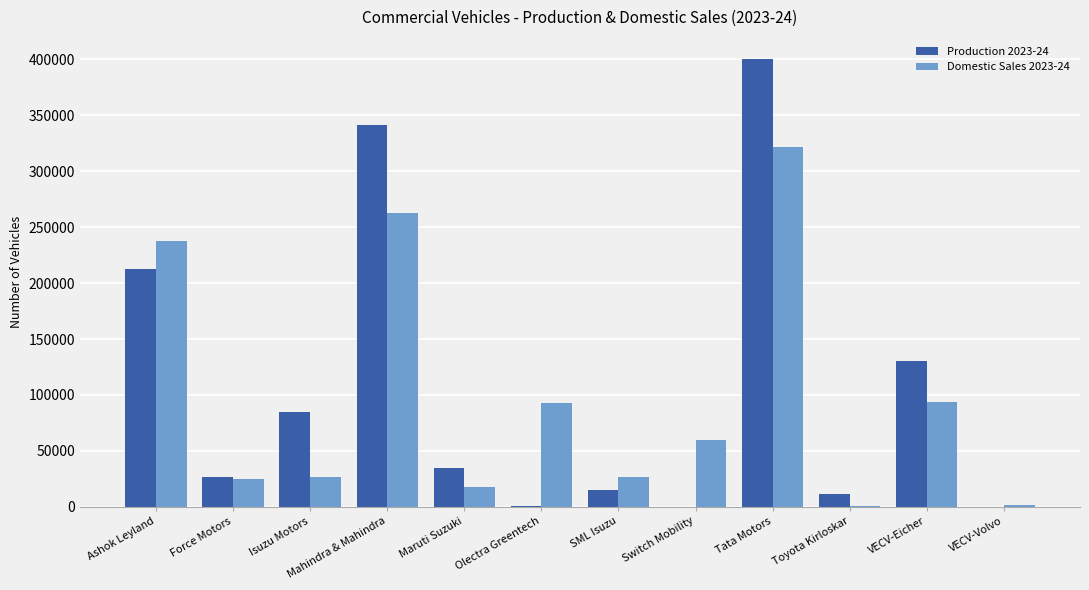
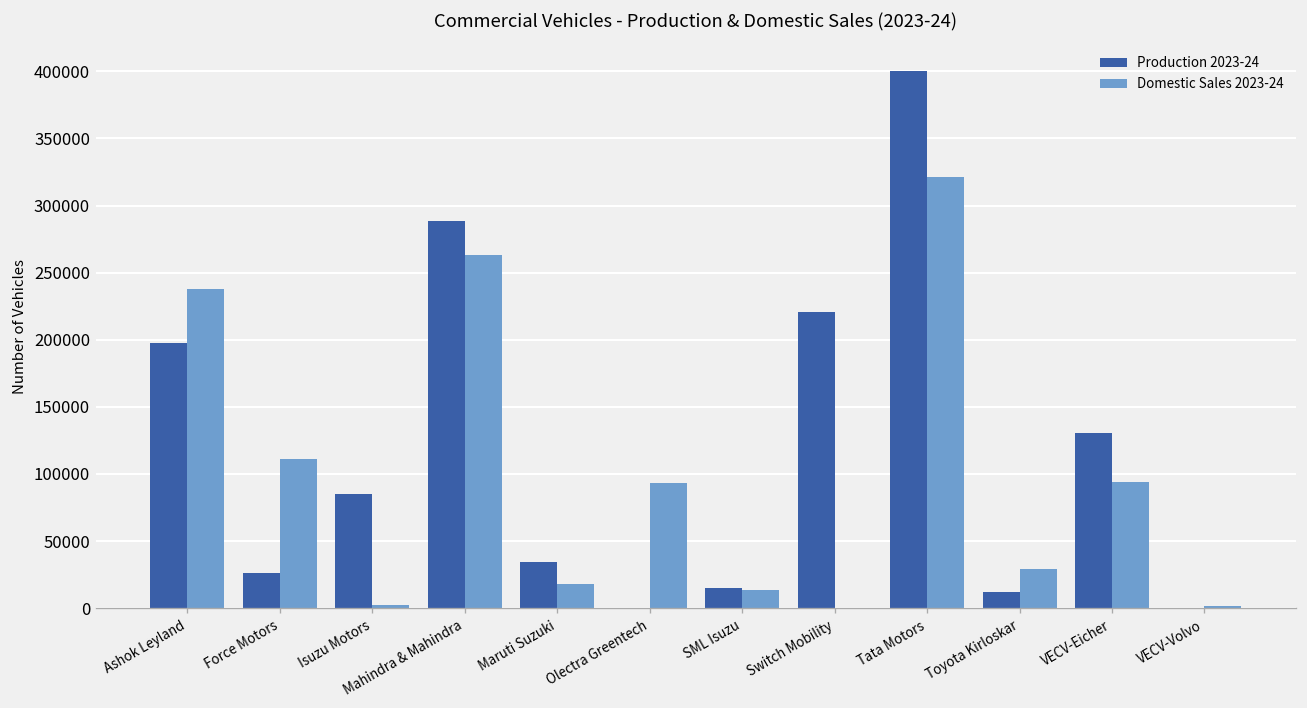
Production 2023-24, Ashok Leyland: 212000 -> 197000
Domestic Sales 2023-24, Force Motors: 25000 -> 111000
Domestic Sales 2023-24, Isuzu Motors: 27000 -> 2000
Production 2023-24, Mahindra & Mahindra: 342000 -> 288000
Domestic Sales 2023-24, SML Isuzu: 27000 -> 14000
Production 2023-24, Switch Mobility: 0 -> 221000
Domestic Sales 2023-24, Switch Mobility: 59000 -> 0
Domestic Sales 2023-24, Toyota Kirloskar: 0 -> 29000
